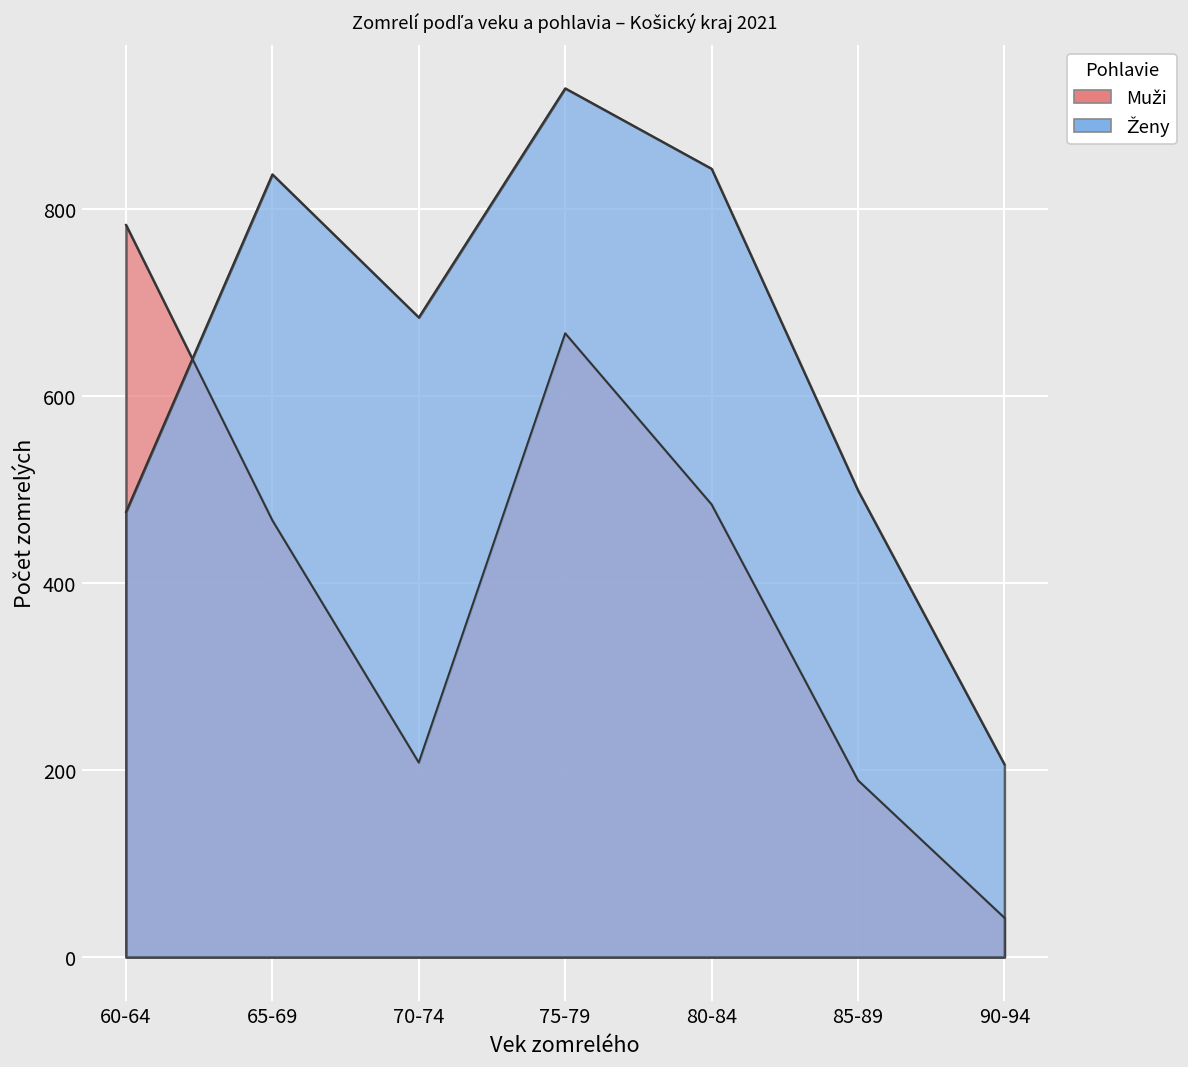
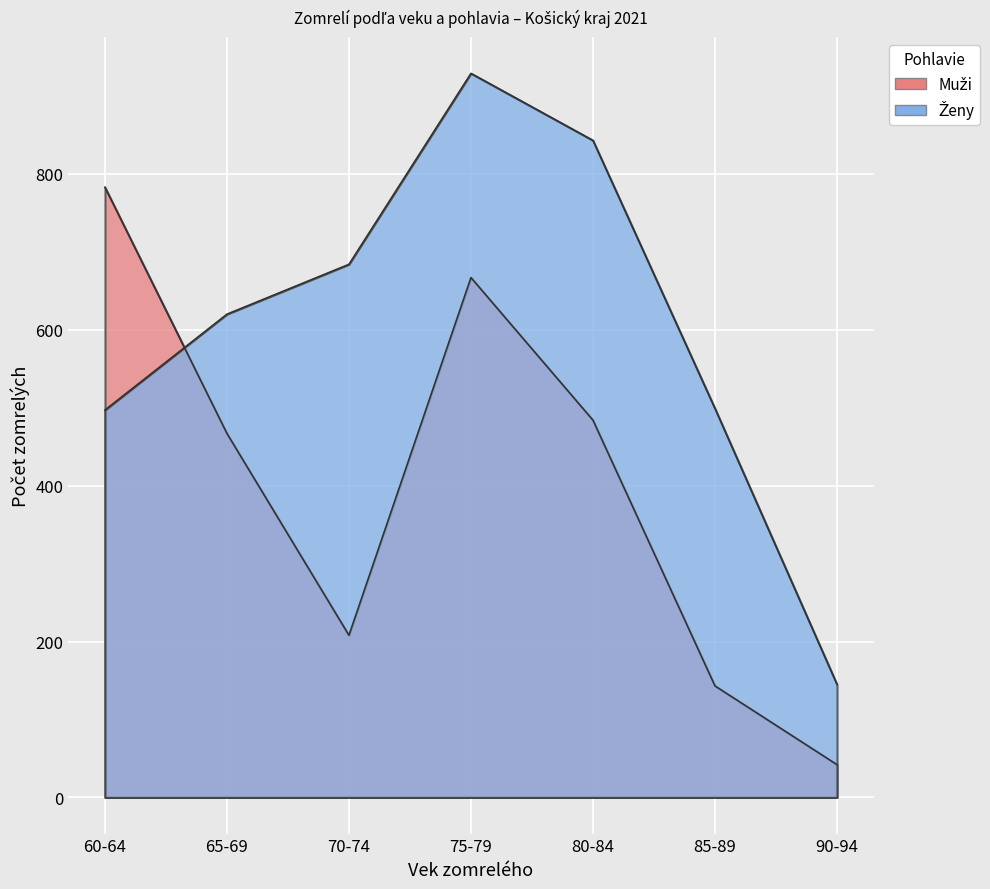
Ženy, 60-64: 480 -> 500
Ženy, 65-69: 840 -> 620
Muži, 85-89: 190 -> 140
Ženy, 90-94: 210 -> 150
